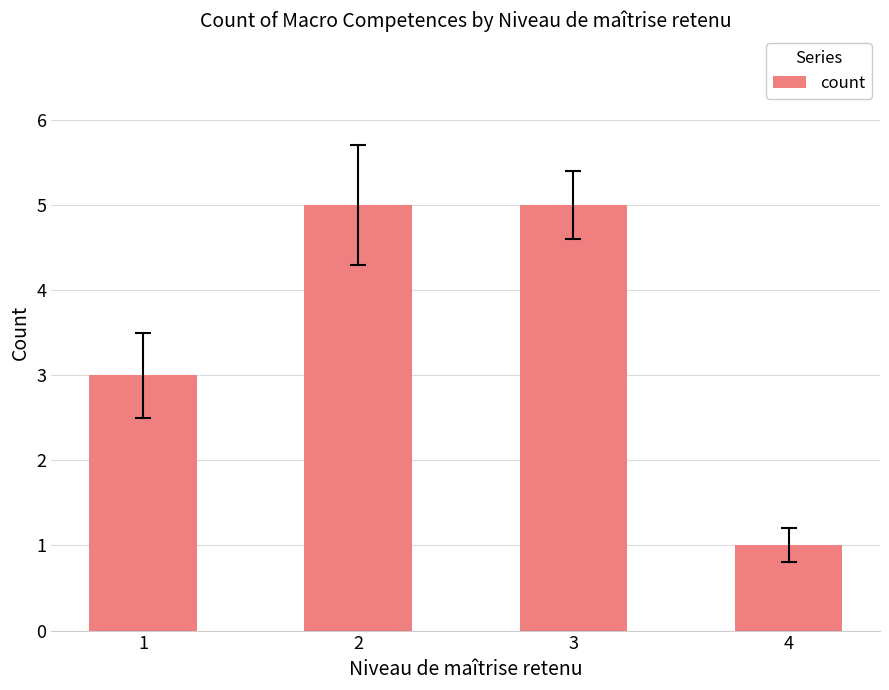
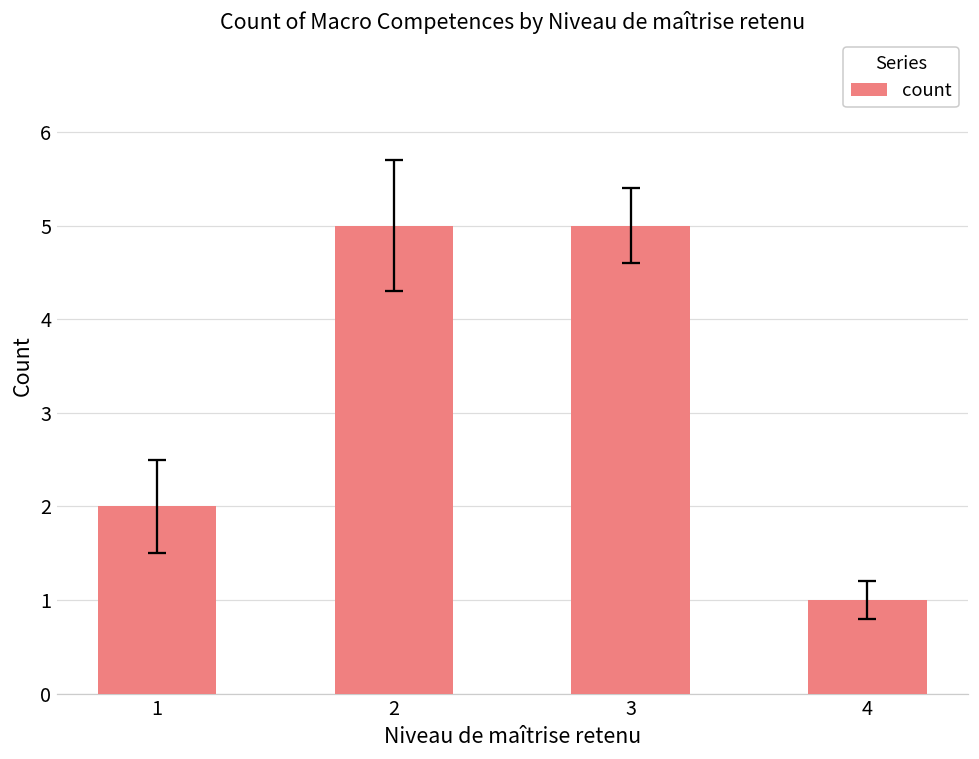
count, 1: 3 -> 2
